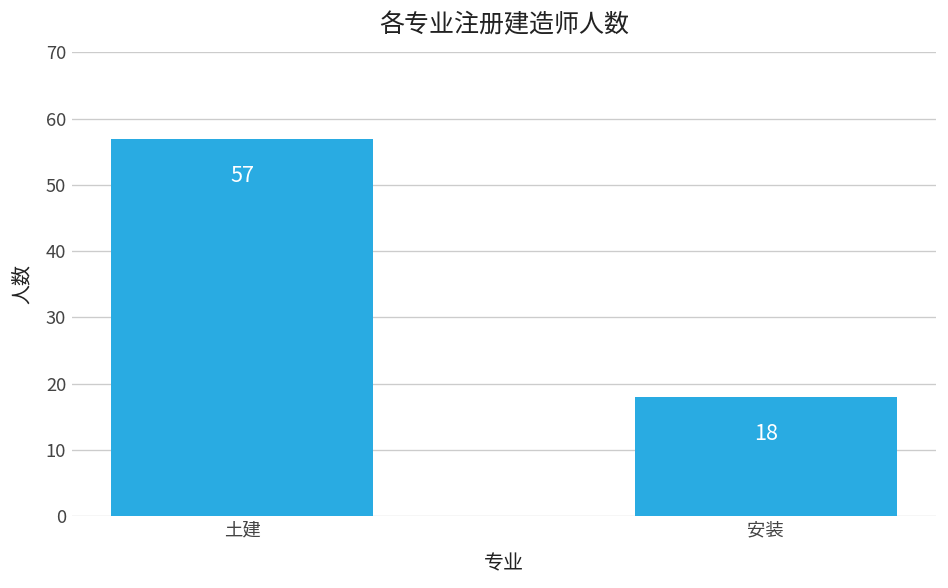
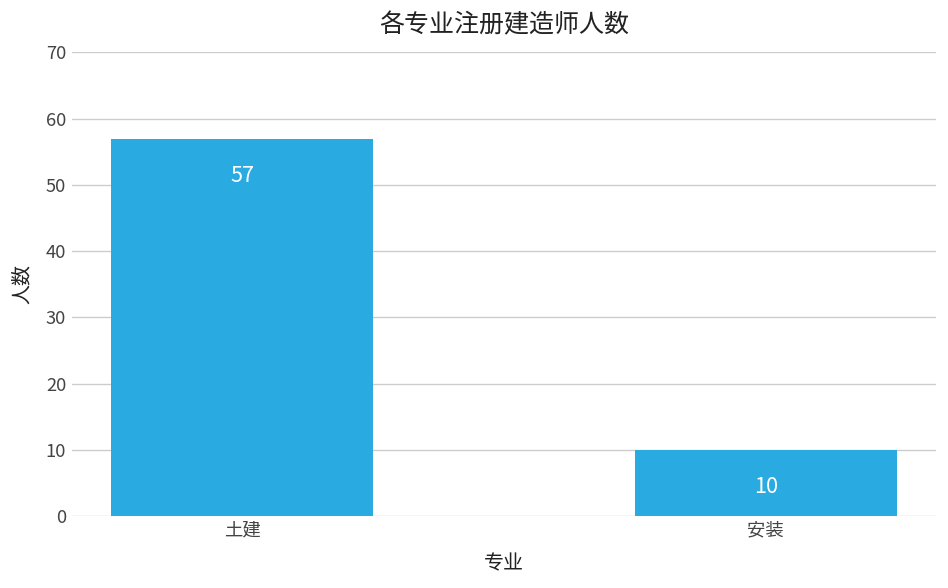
安装: 18 -> 10
